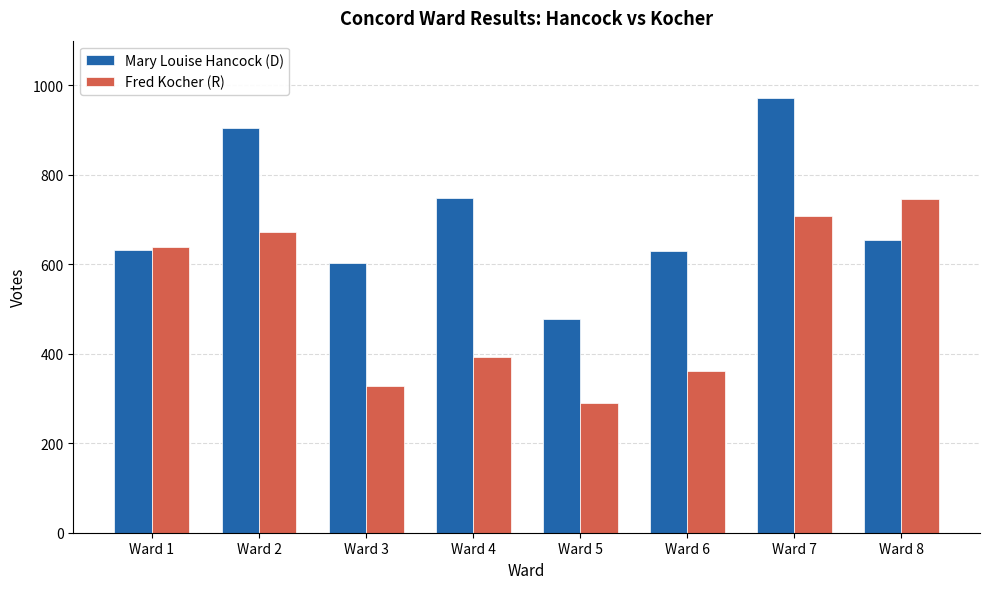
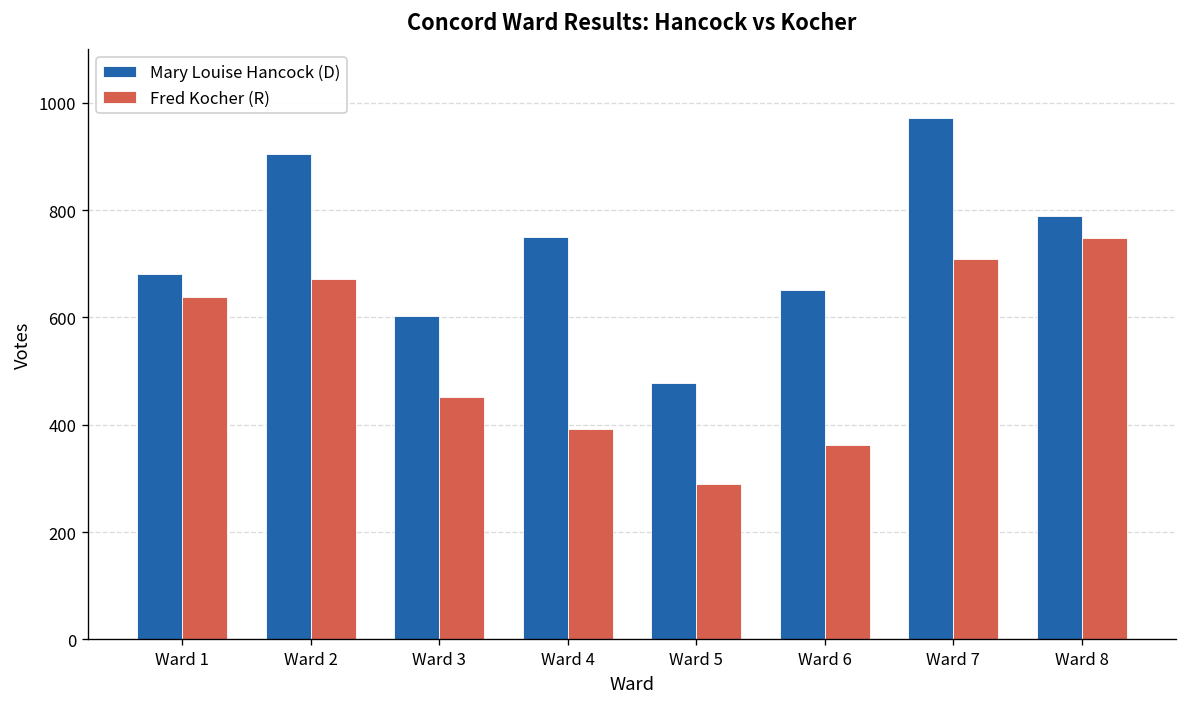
Mary Louise Hancock (D), Ward 1: 630 -> 680
Fred Kocher (R), Ward 3: 330 -> 450
Mary Louise Hancock (D), Ward 6: 630 -> 650
Mary Louise Hancock (D), Ward 8: 650 -> 790
